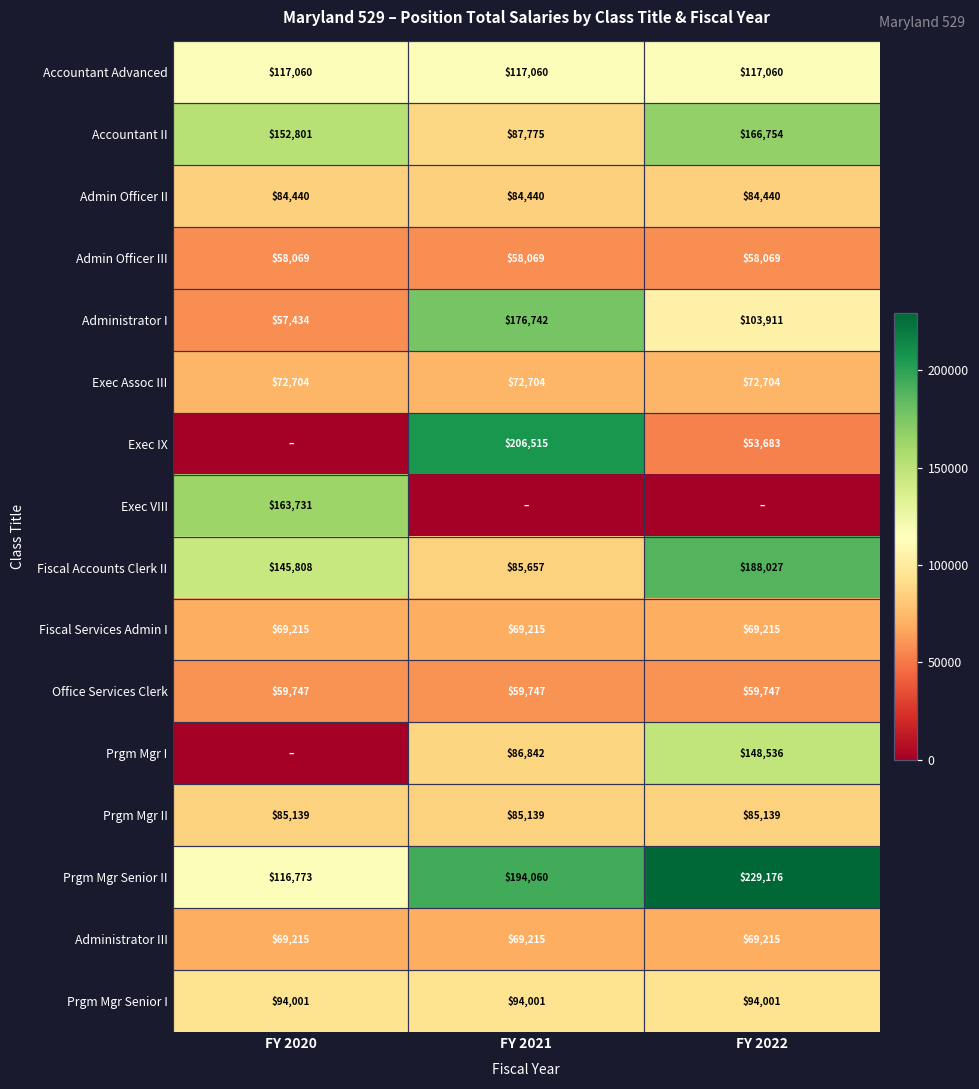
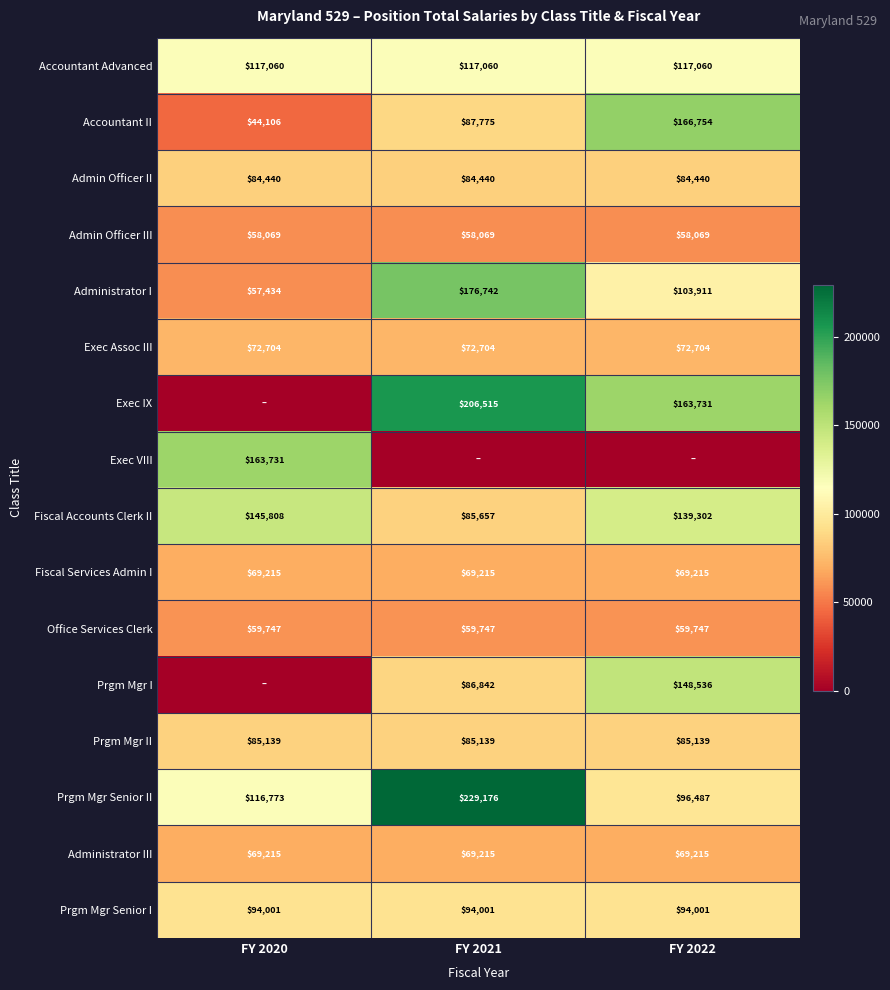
Accountant II, FY 2020: $152,801 -> $44,106
Exec IX, FY 2022: $53,683 -> $163,731
Fiscal Accounts Clerk II, FY 2022: $188,027 -> $139,302
Prgm Mgr Senior II, FY 2021: $194,060 -> $229,176
Prgm Mgr Senior II, FY 2022: $229,176 -> $96,487
